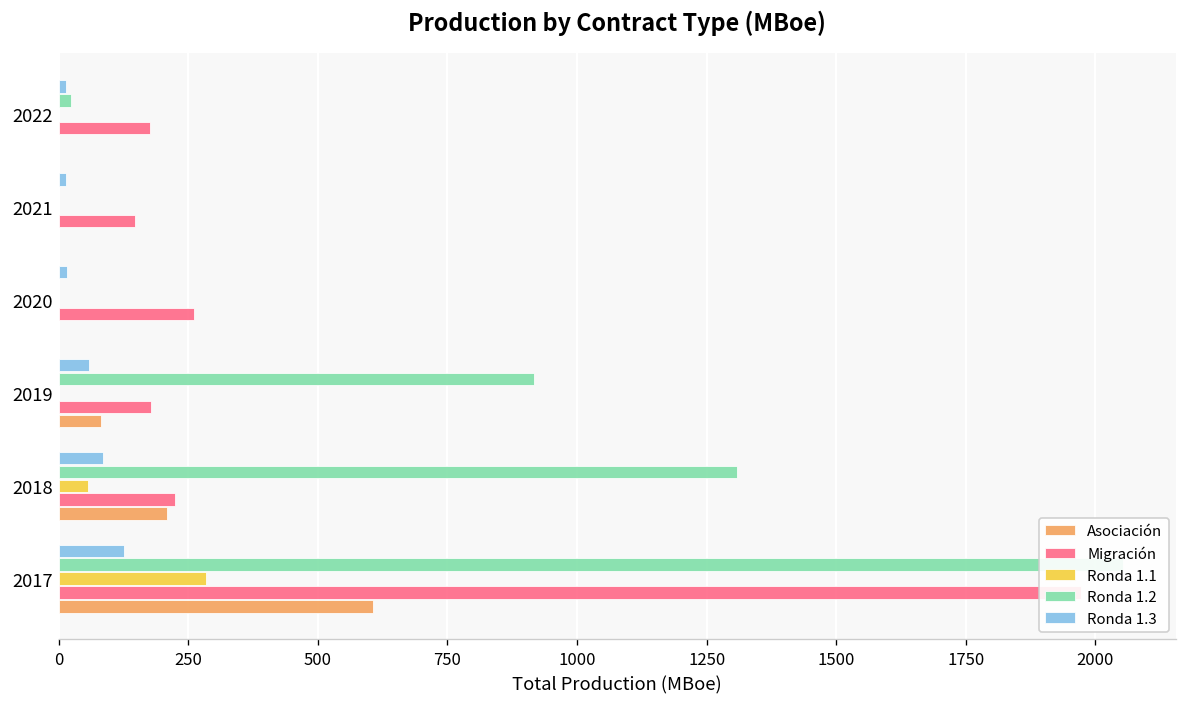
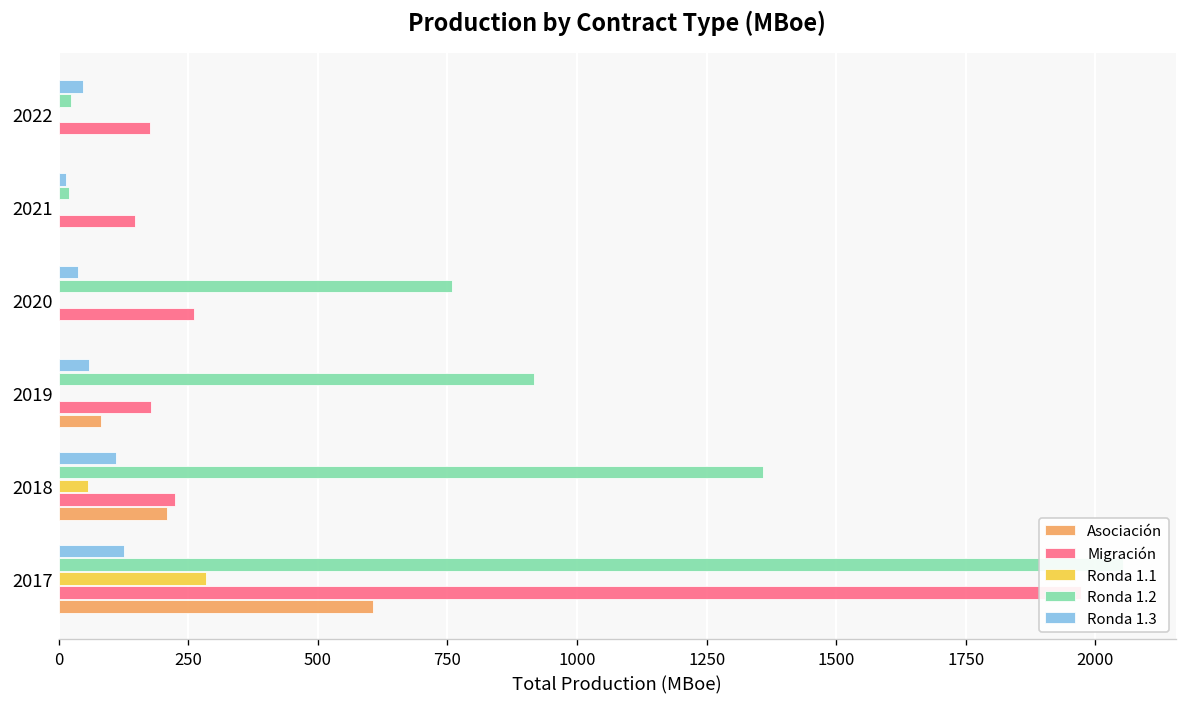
Ronda 1.3, 2022: 10 -> 50
Ronda 1.2, 2021: 0 -> 20
Ronda 1.3, 2020: 20 -> 40
Ronda 1.2, 2020: 0 -> 760
Ronda 1.3, 2018: 90 -> 110
Ronda 1.2, 2018: 1310 -> 1360
